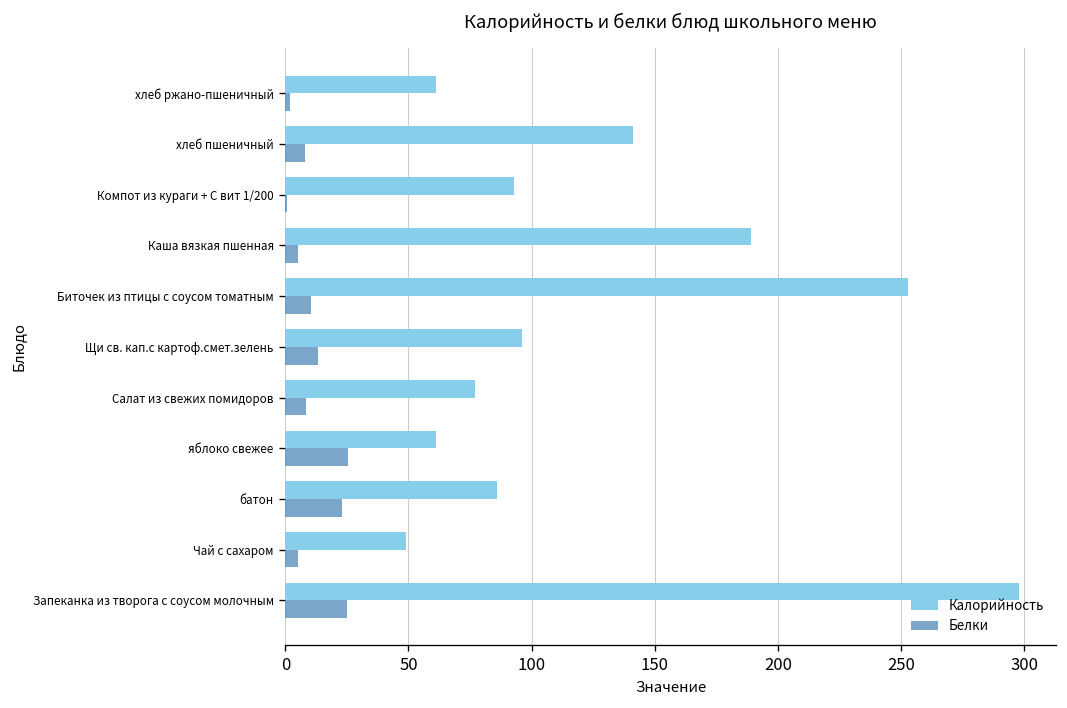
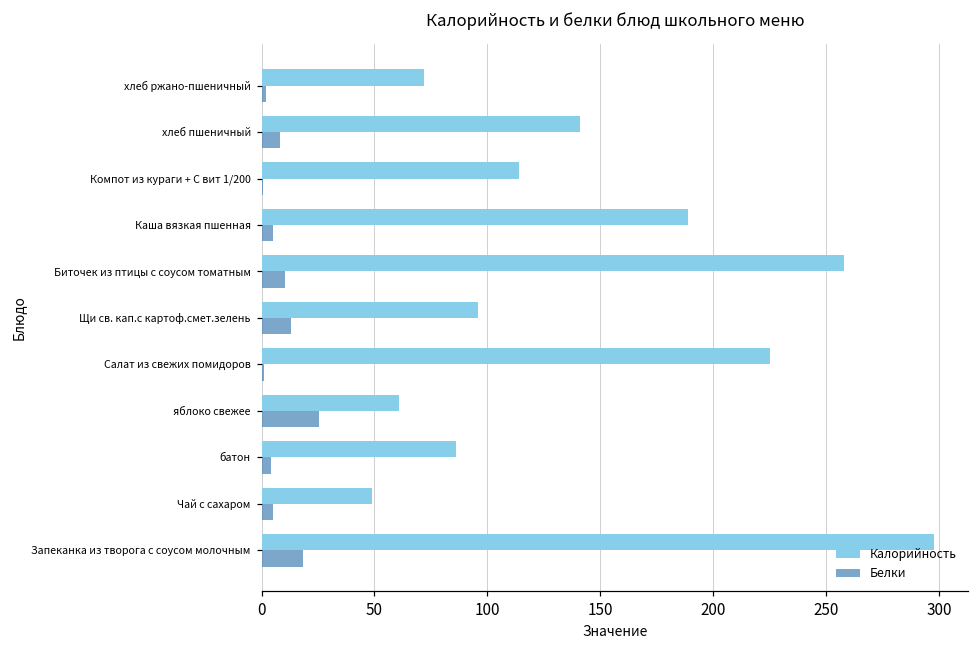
Калорийность, хлеб ржано-пшеничный: 61 -> 72
Калорийность, Компот из кураги + С вит 1/200: 93 -> 114
Калорийность, Биточек из птицы с соусом томатным: 253 -> 258
Калорийность, Салат из свежих помидоров: 77 -> 225
Белки, Салат из свежих помидоров: 8 -> 1
Белки, батон: 23 -> 4
Белки, Запеканка из творога с соусом молочным: 25 -> 18
